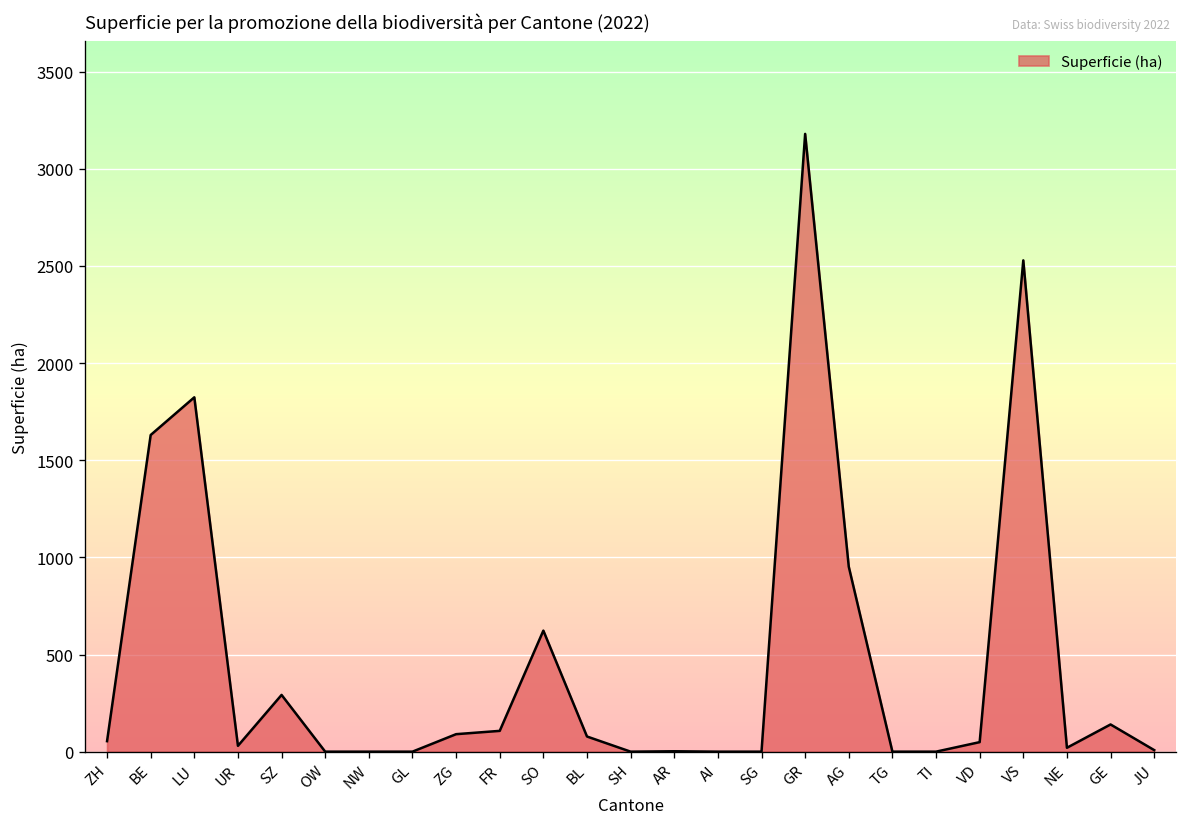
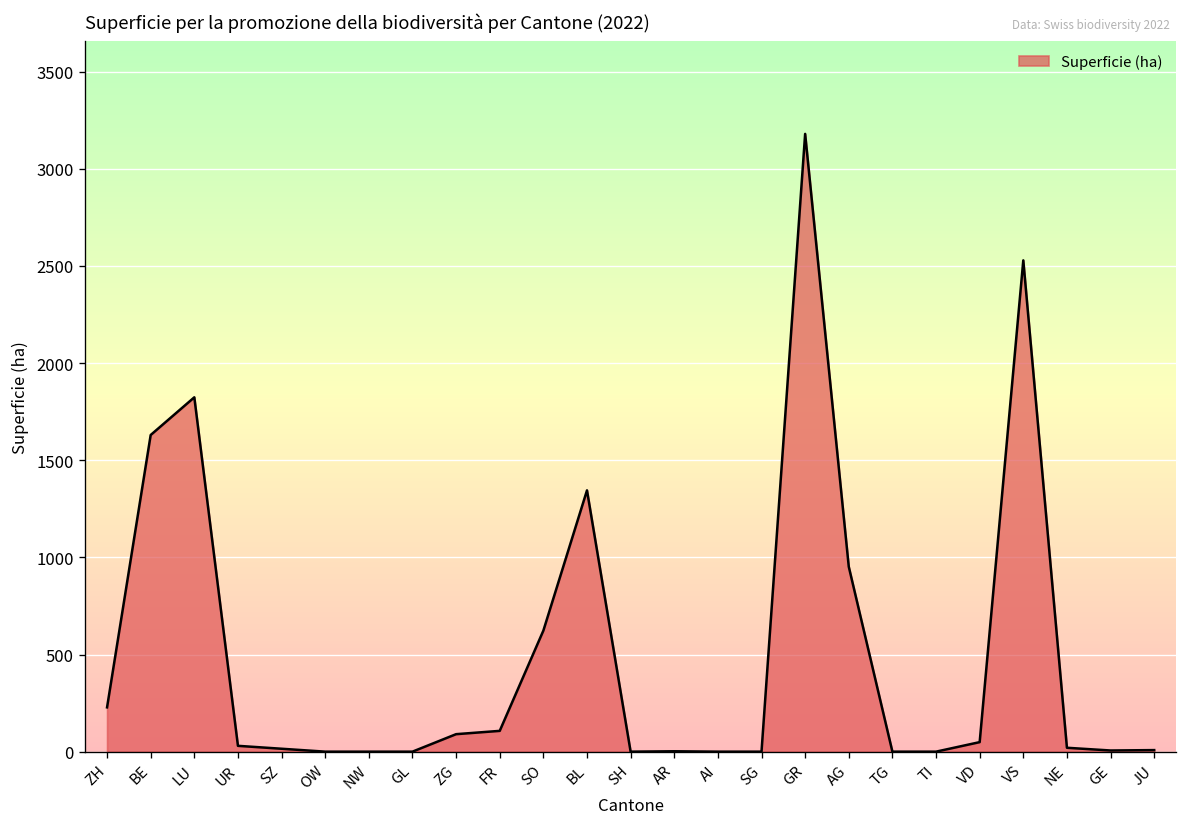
ZH: 50 -> 230
SZ: 290 -> 20
BL: 80 -> 1350
GE: 140 -> 10
